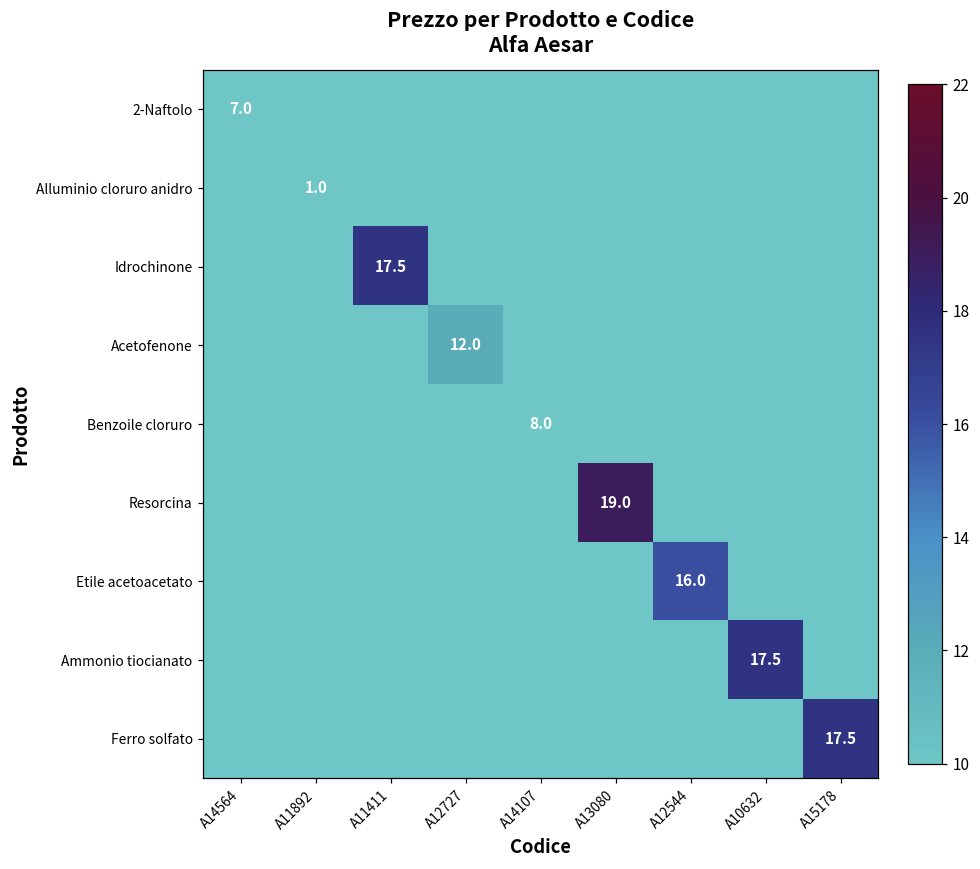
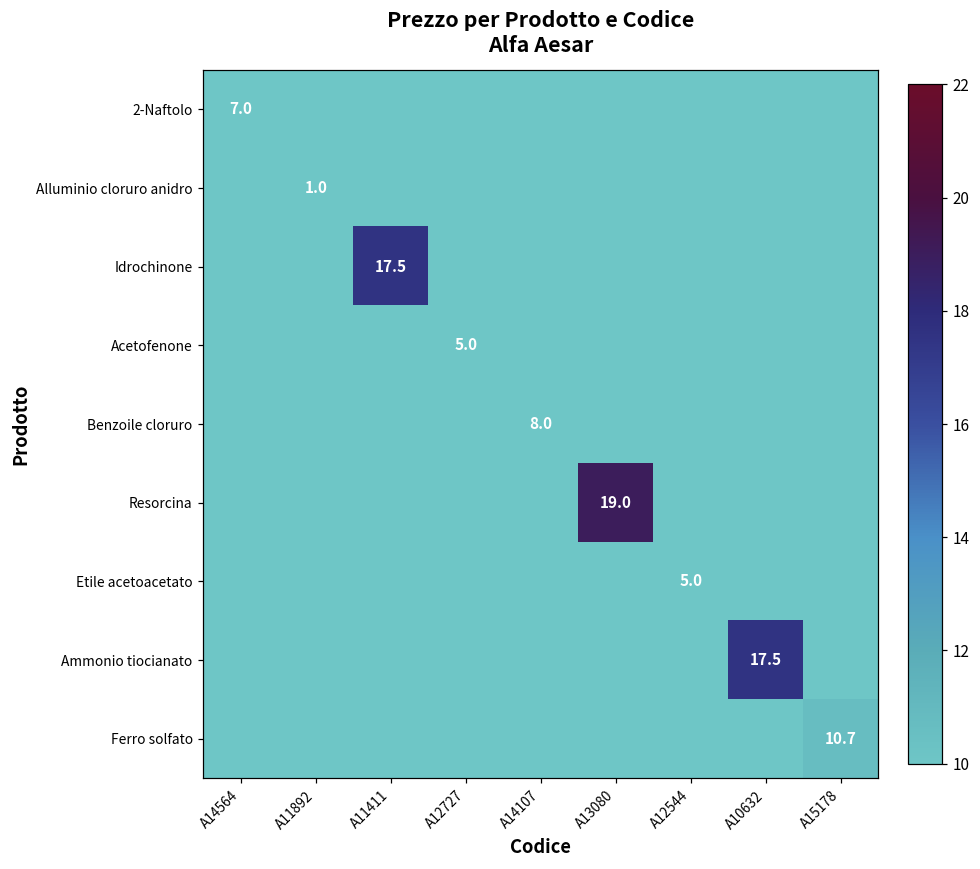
Acetofenone, A12727: 12.0 -> 5.0
Etile acetoacetato, A12544: 16.0 -> 5.0
Ferro solfato, A15178: 17.5 -> 10.7
